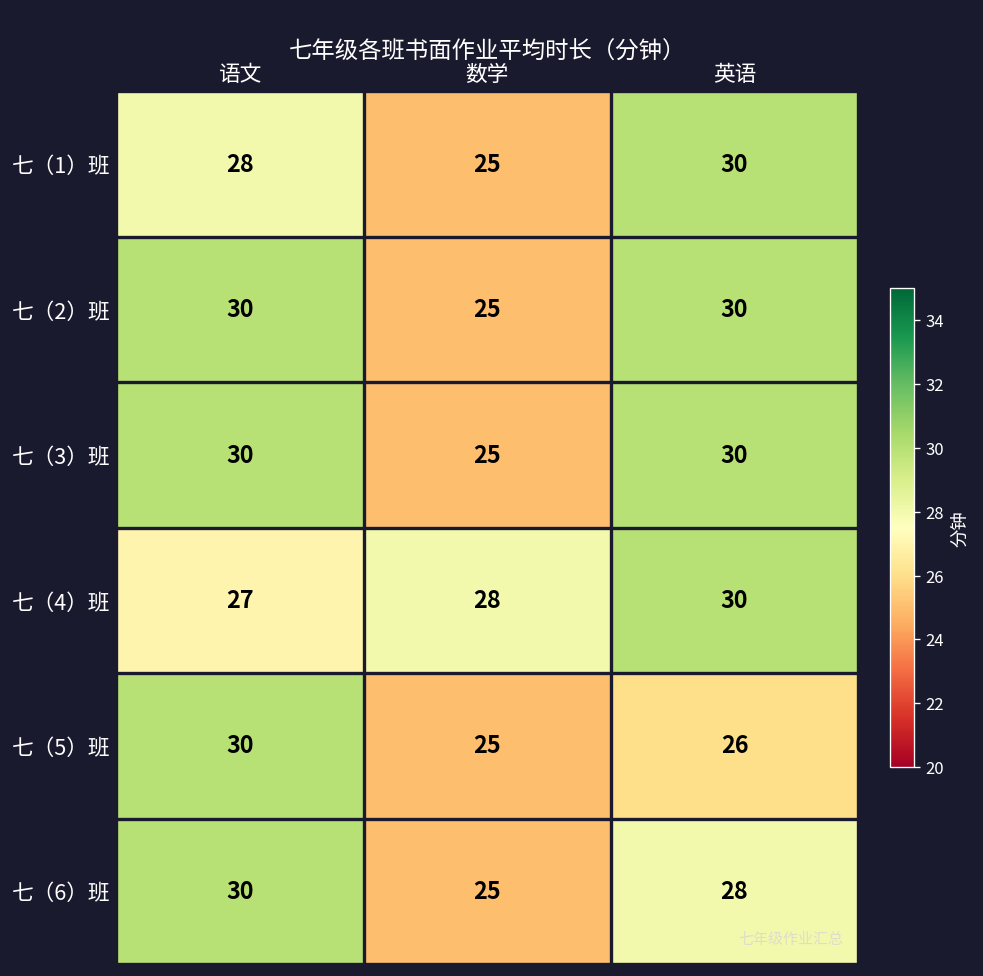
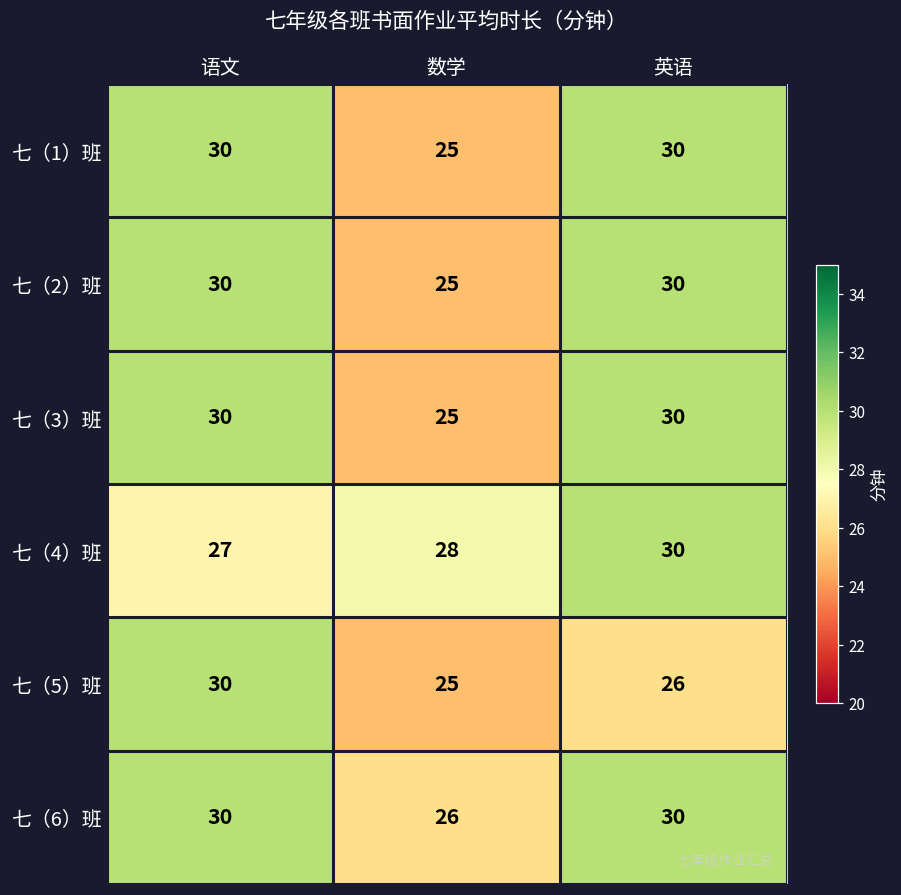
七（1）班, 语文: 28 -> 30
七（6）班, 数学: 25 -> 26
七（6）班, 英语: 28 -> 30
